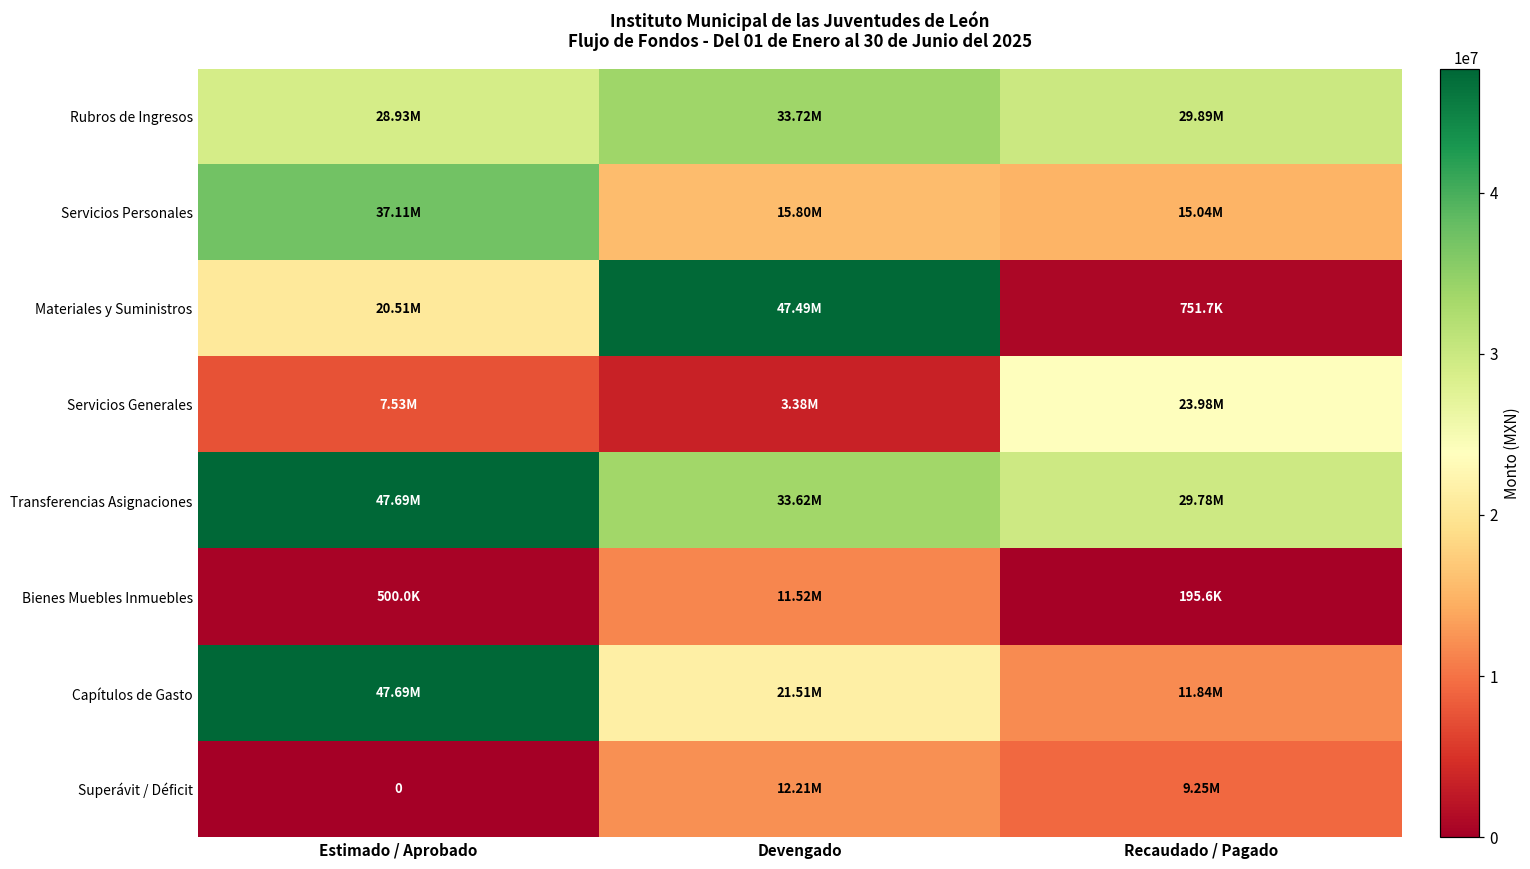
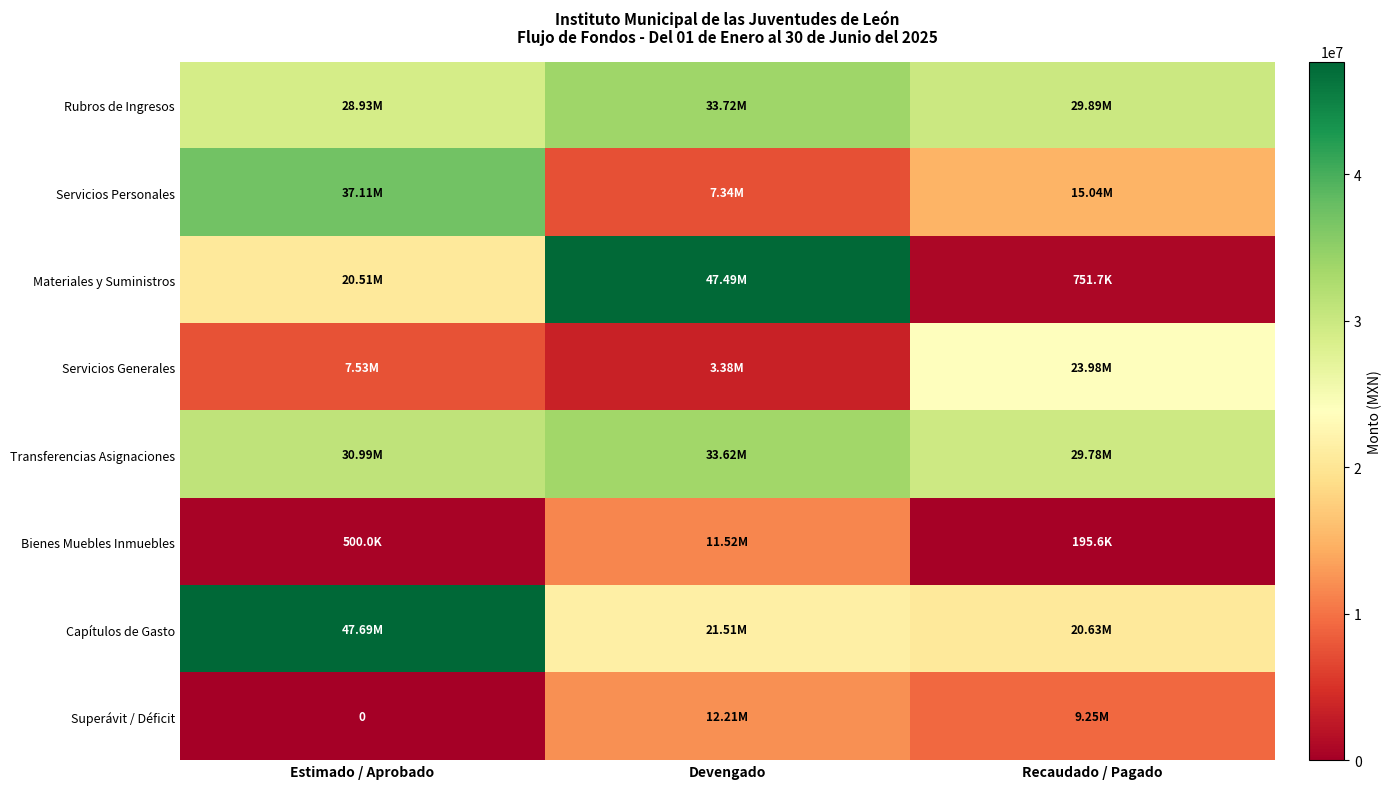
Servicios Personales, Devengado: 15.80M -> 7.34M
Transferencias Asignaciones, Estimado / Aprobado: 47.69M -> 30.99M
Capítulos de Gasto, Recaudado / Pagado: 11.84M -> 20.63M
